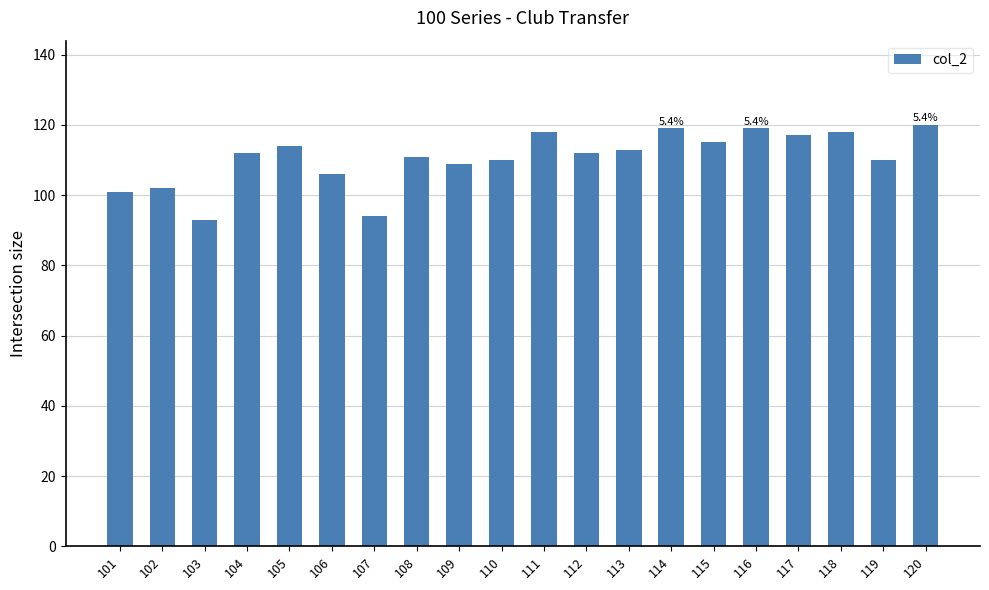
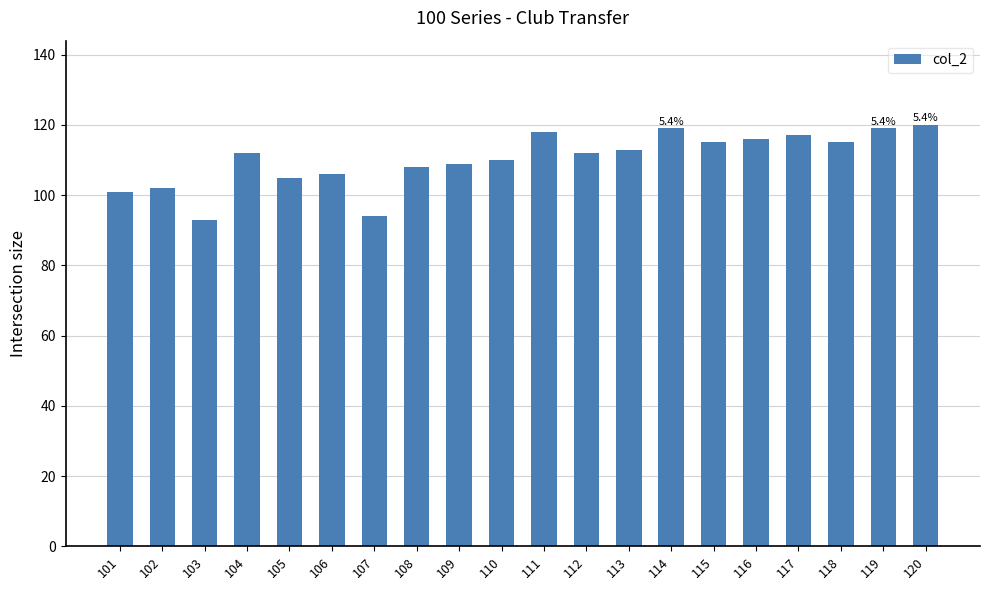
105: 114 -> 105
108: 111 -> 108
116: 119 -> 116
118: 118 -> 115
119: 110 -> 119
